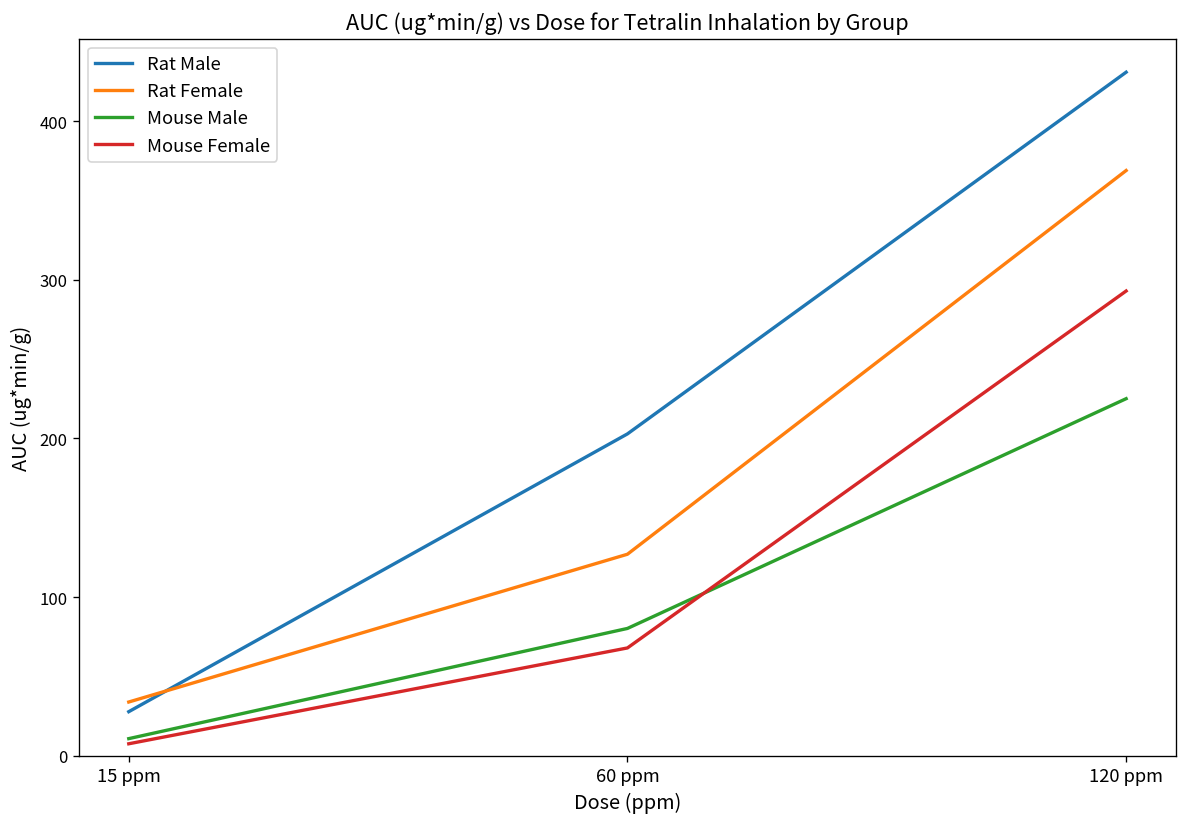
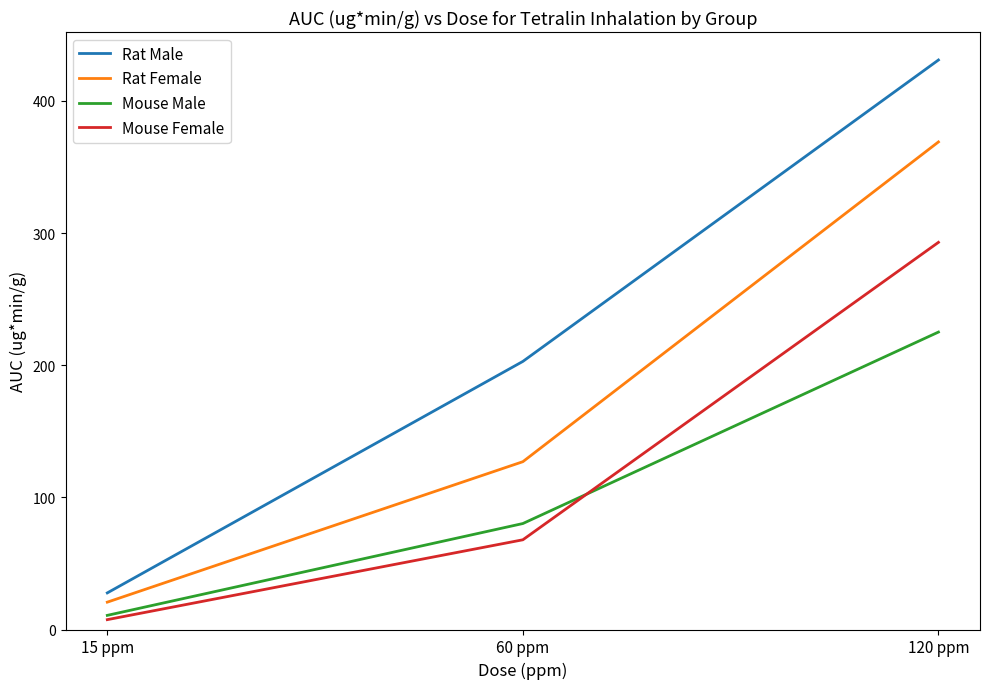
Rat Female, 15 ppm: 34 -> 21
